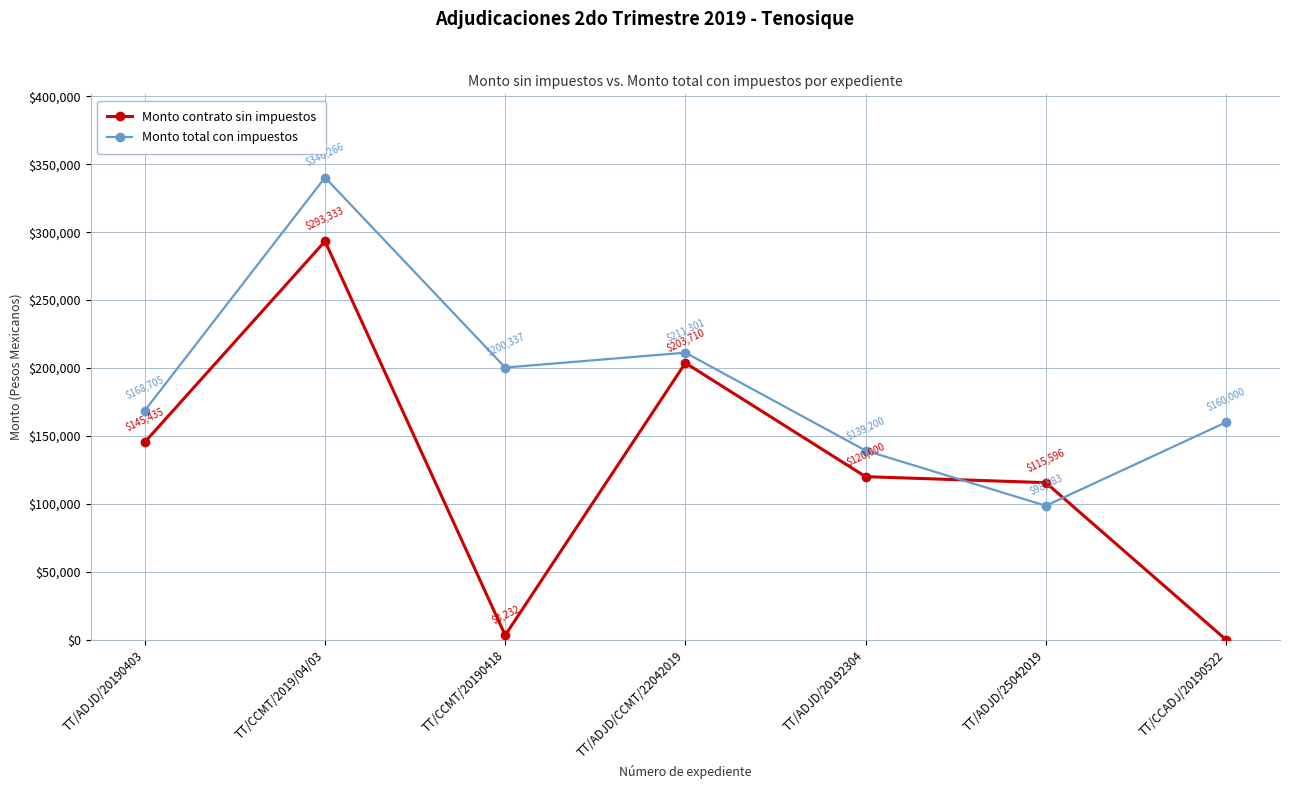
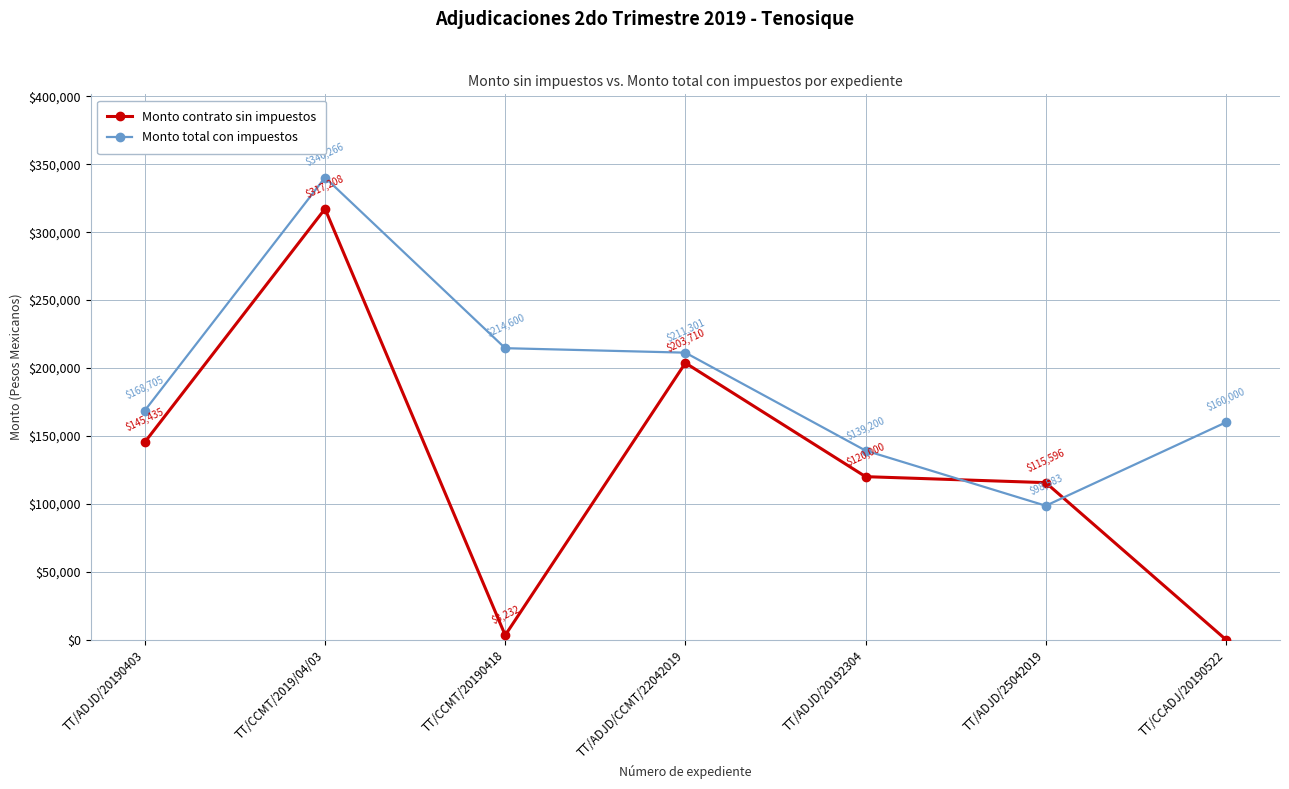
Monto contrato sin impuestos, TT/CCMT/2019/04/03: $293,333 -> $317,208
Monto total con impuestos, TT/CCMT/20190418: $200,337 -> $214,600
